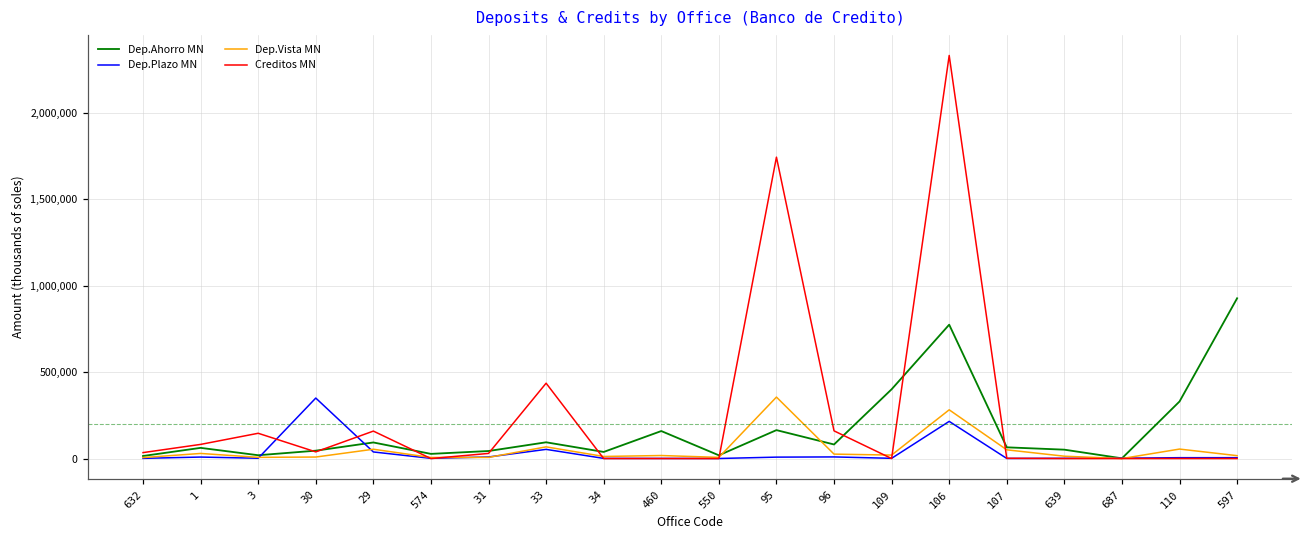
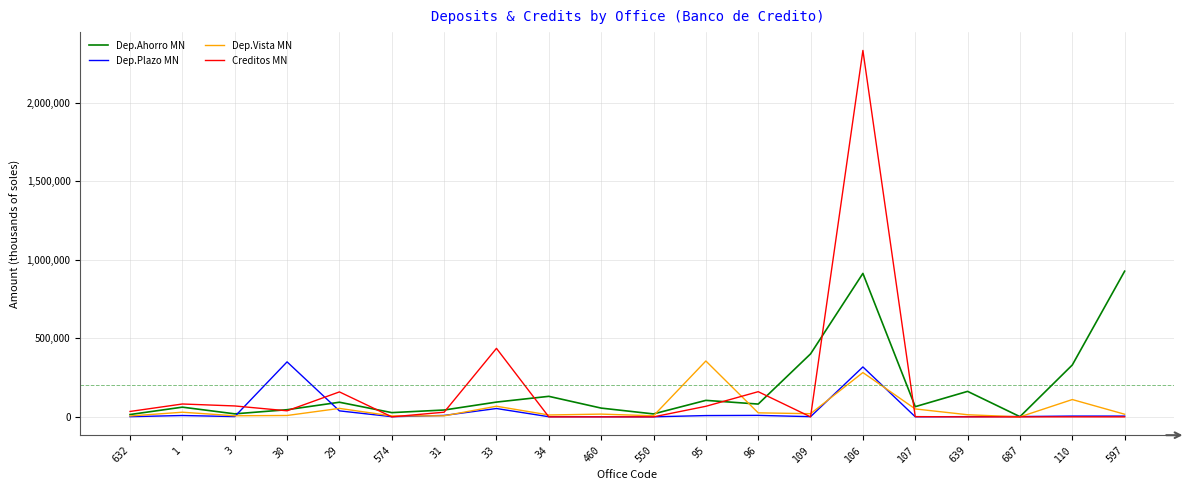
Creditos MN, 3: 150,000 -> 70,000
Dep.Ahorro MN, 34: 40,000 -> 130,000
Dep.Ahorro MN, 460: 160,000 -> 60,000
Dep.Ahorro MN, 95: 160,000 -> 100,000
Creditos MN, 95: 1,740,000 -> 70,000
Dep.Ahorro MN, 106: 770,000 -> 910,000
Dep.Plazo MN, 106: 220,000 -> 320,000
Dep.Ahorro MN, 639: 50,000 -> 160,000
Dep.Vista MN, 110: 50,000 -> 110,000
